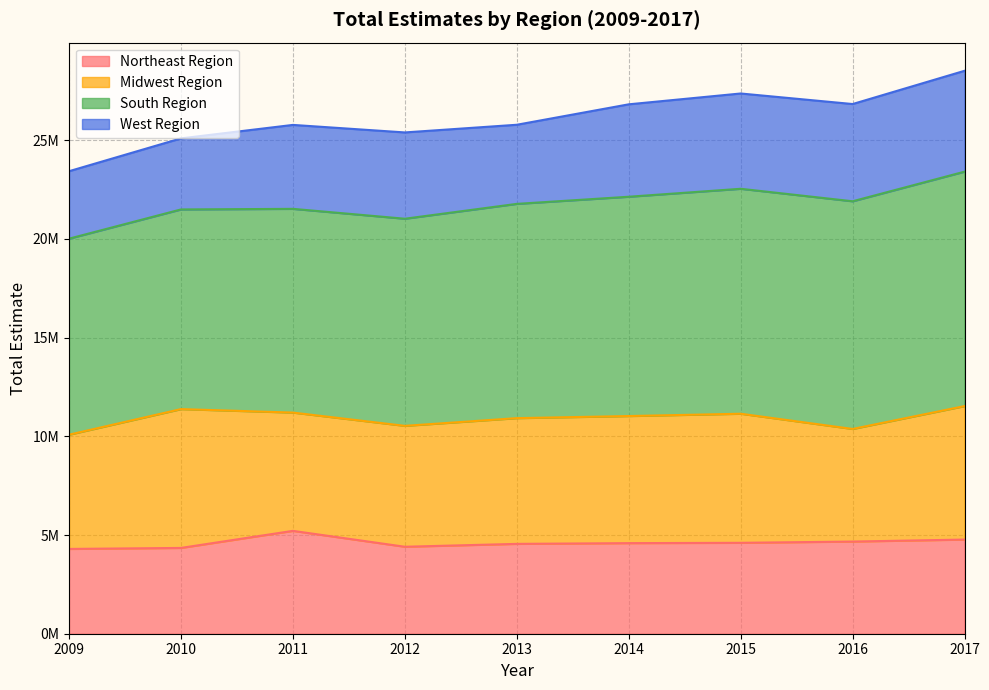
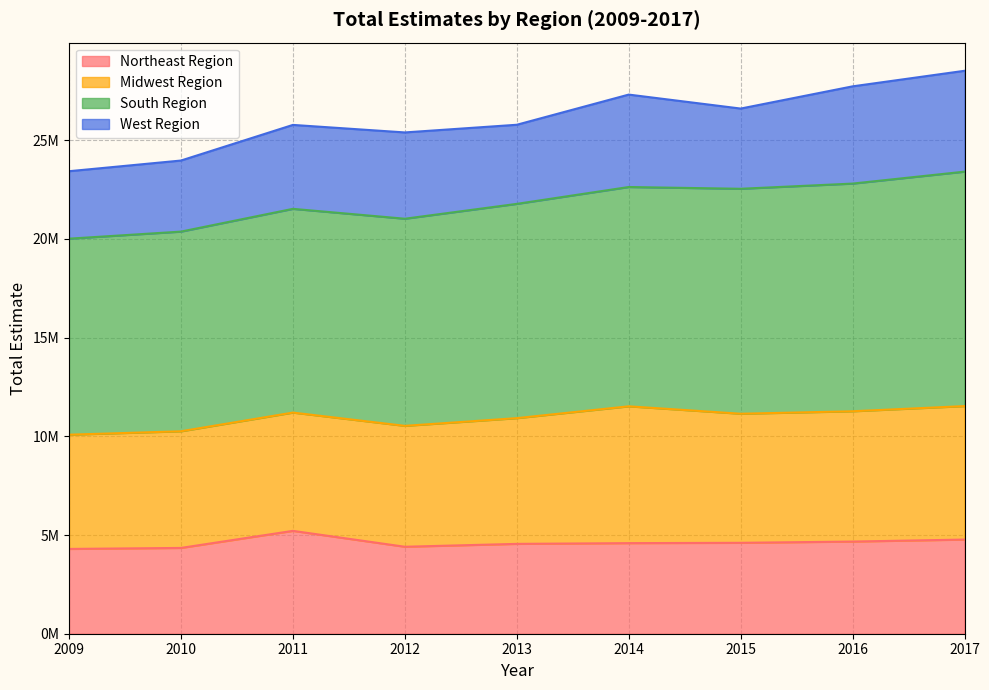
Midwest Region, 2010: 7000000 -> 5900000
Midwest Region, 2014: 6400000 -> 6900000
West Region, 2015: 4800000 -> 4100000
Midwest Region, 2016: 5700000 -> 6600000
